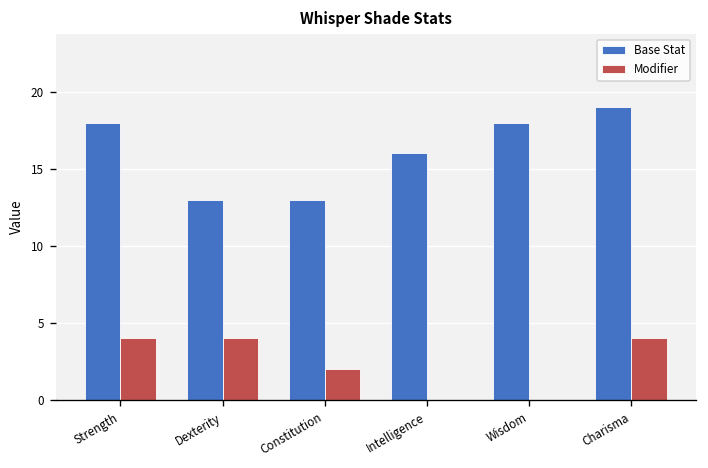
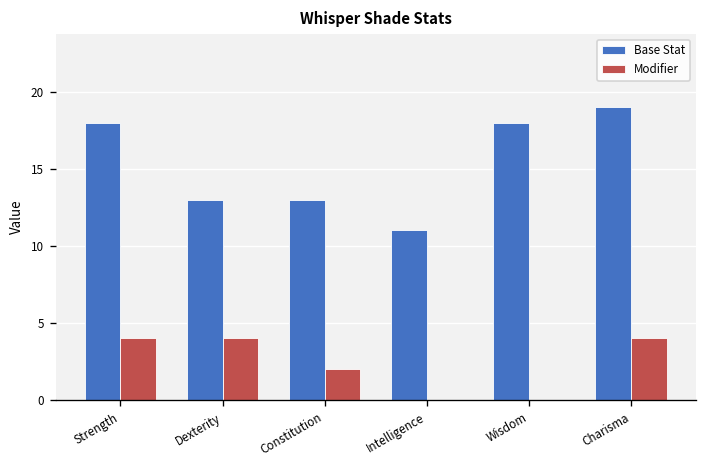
Base Stat, Intelligence: 16 -> 11
